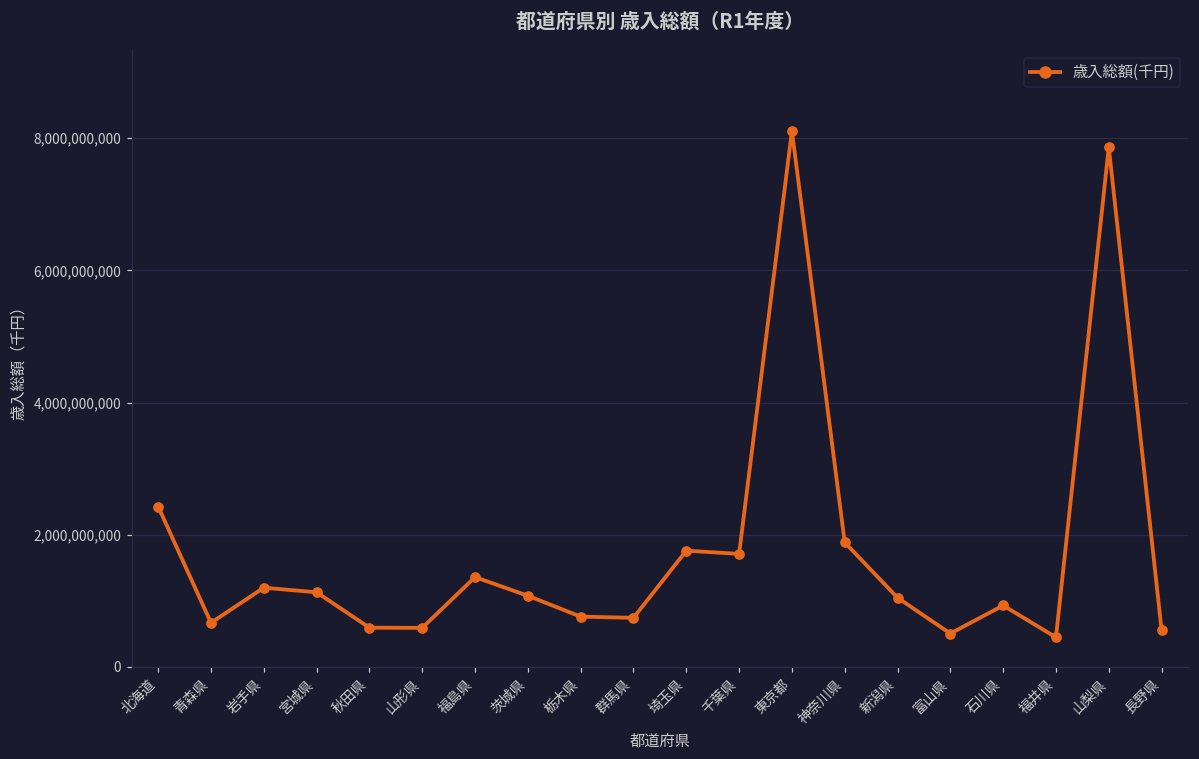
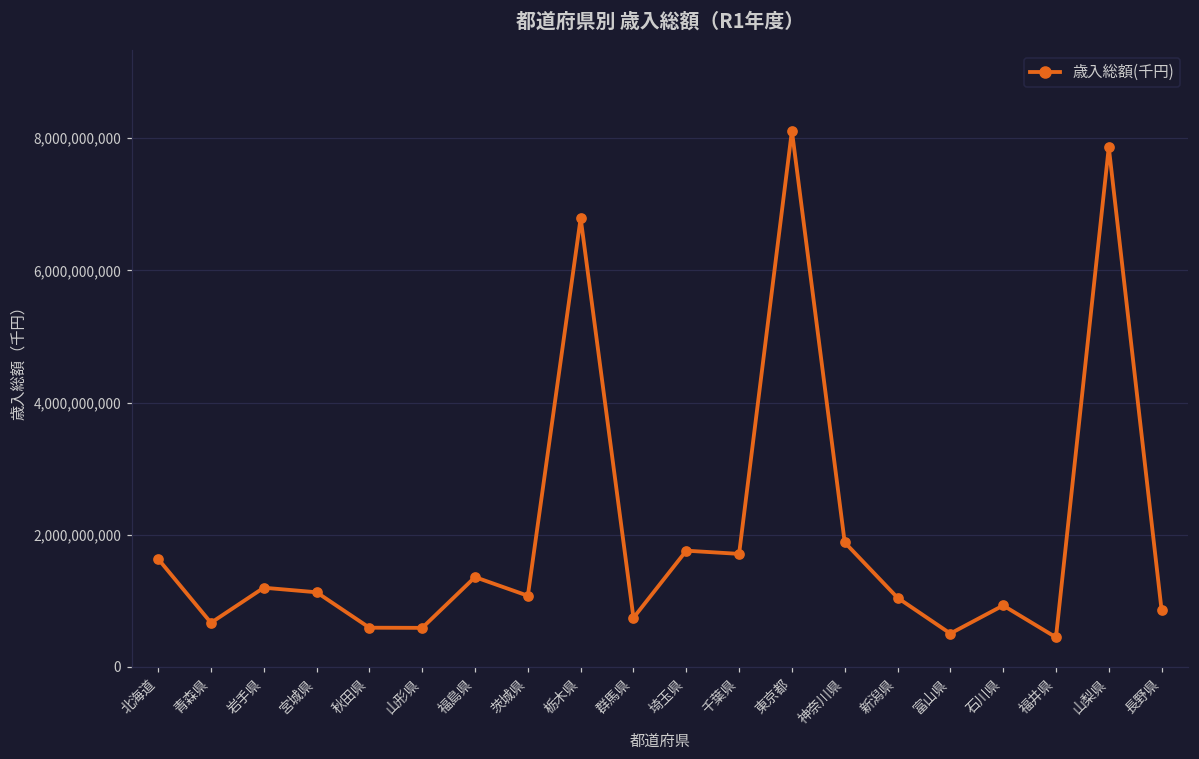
北海道: 2,400,000,000 -> 1,600,000,000
栃木県: 800,000,000 -> 6,800,000,000
長野県: 600,000,000 -> 900,000,000
